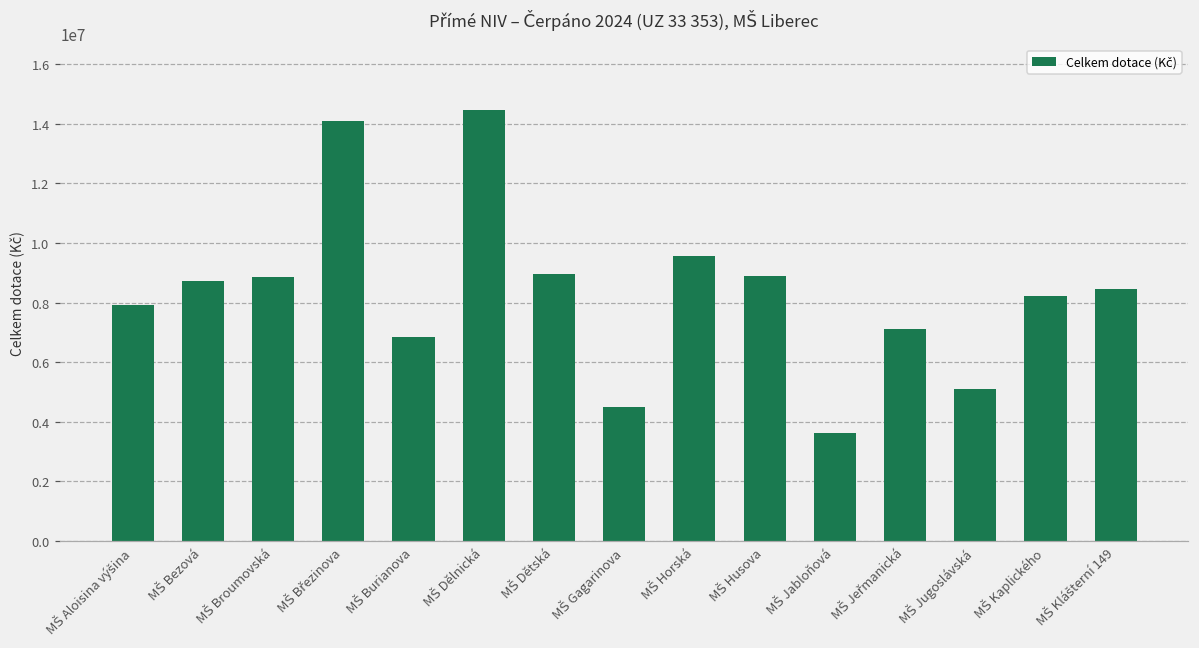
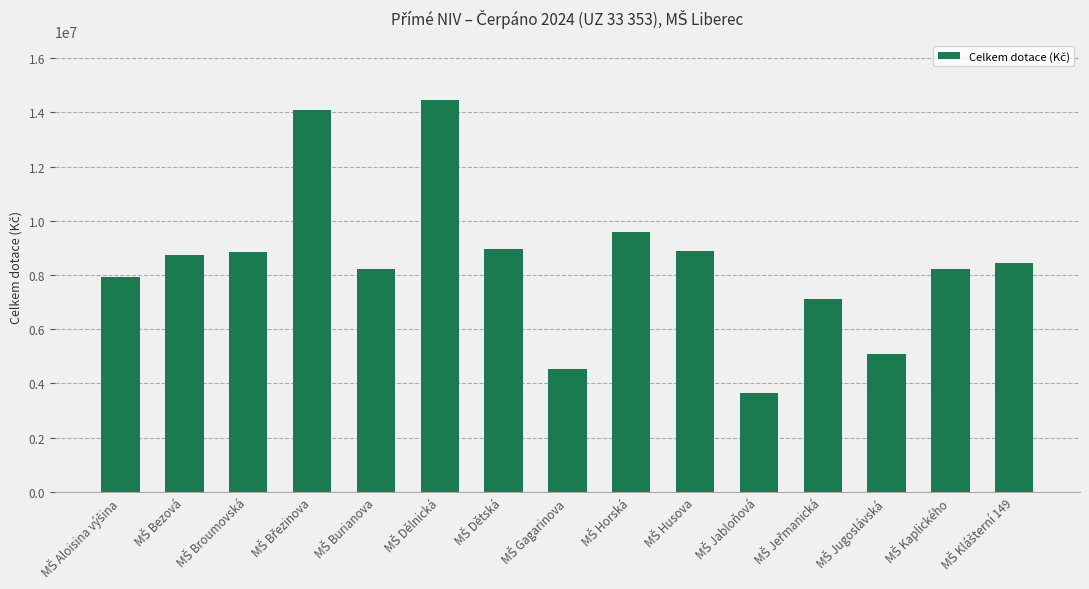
MŠ Burianova: 6800000 -> 8200000
